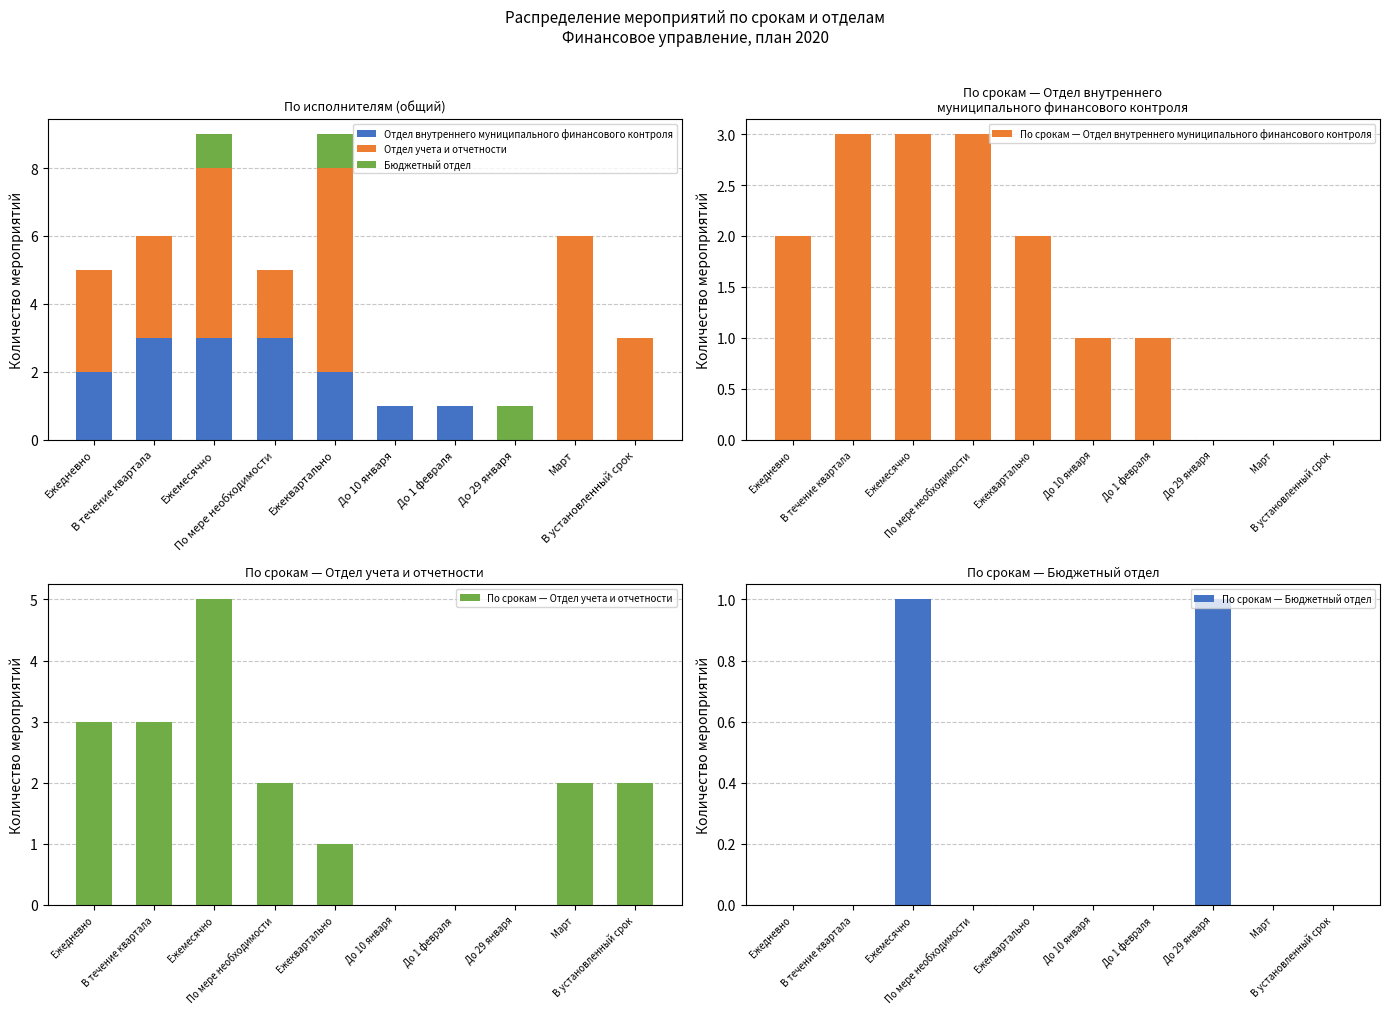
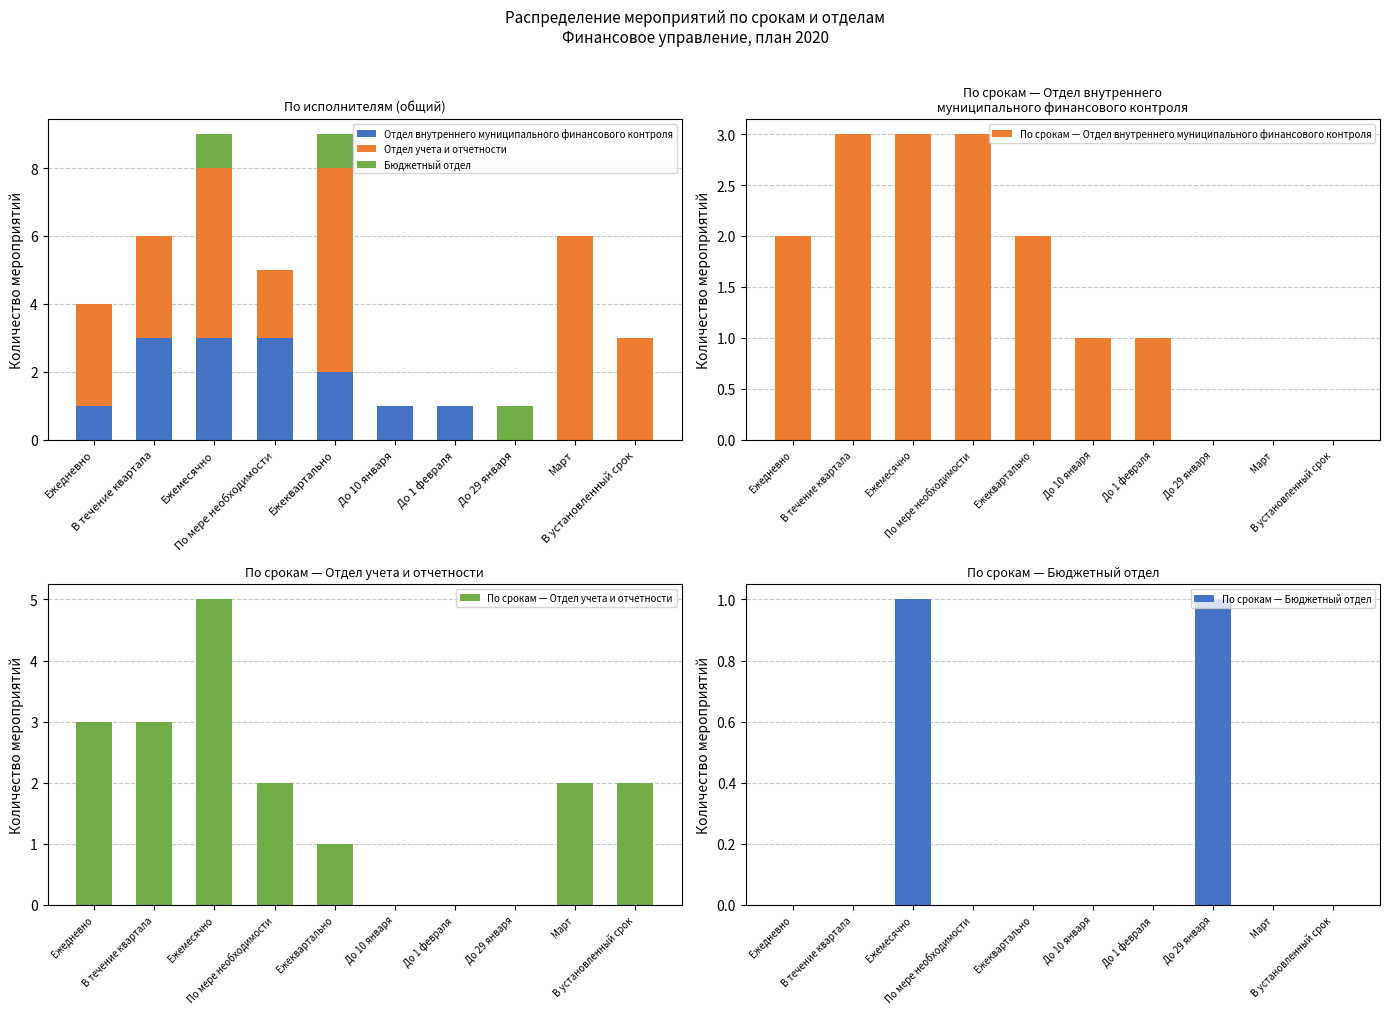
По исполнителям (общий), Отдел внутреннего муниципального финансового контроля, Ежедневно: 2 -> 1
